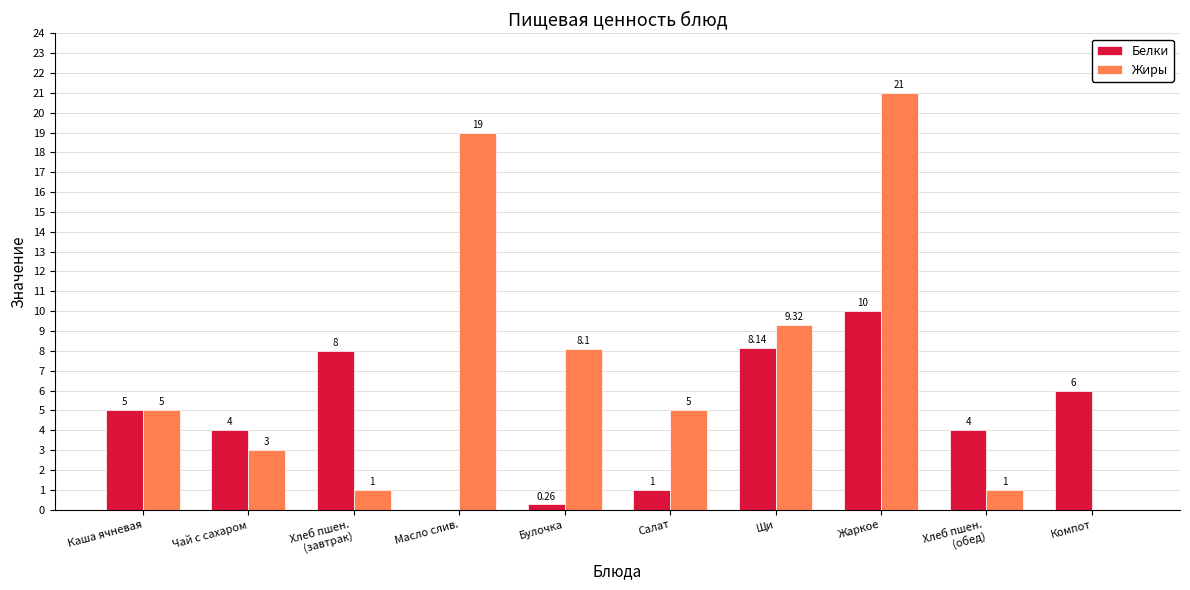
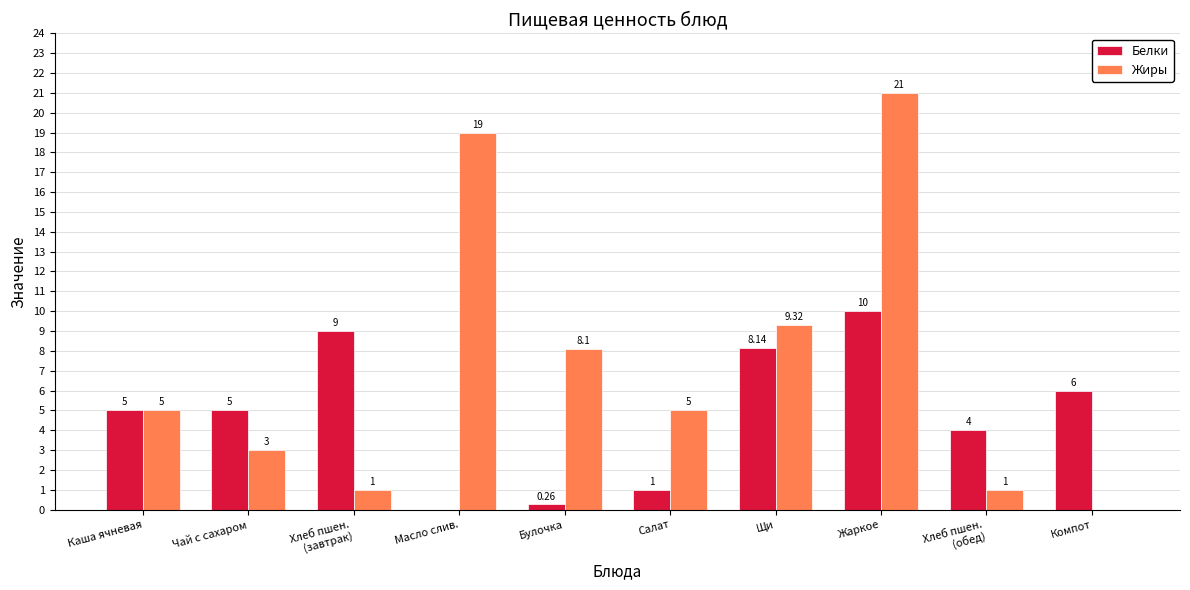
Белки, Чай с сахаром: 4 -> 5
Белки, Хлеб пшен. (завтрак): 8 -> 9
